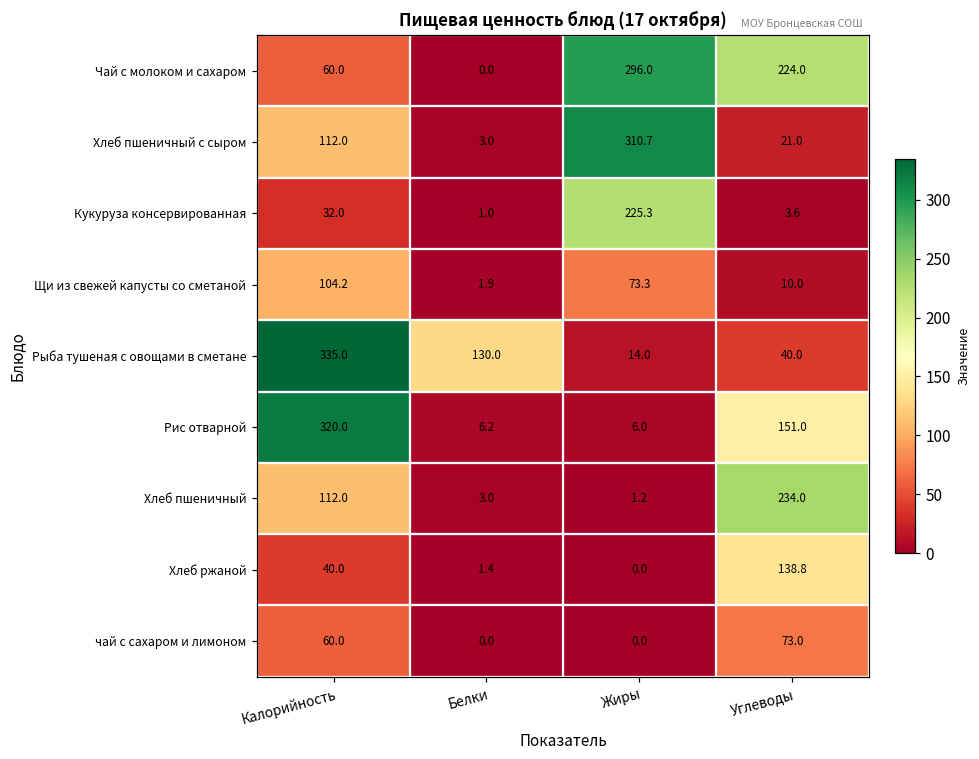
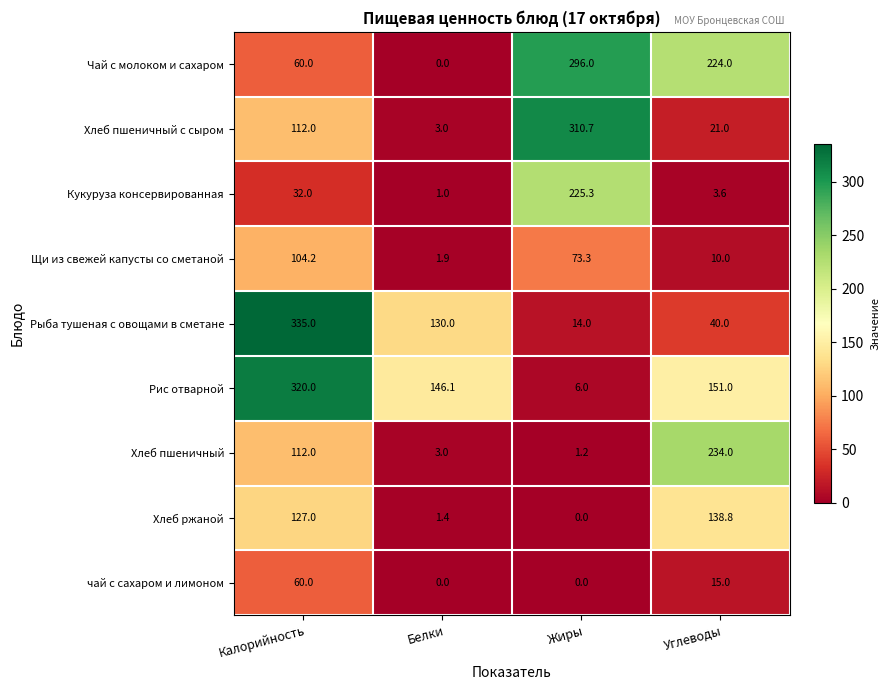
Рис отварной, Белки: 6.2 -> 146.1
Хлеб ржаной, Калорийность: 40.0 -> 127.0
чай с сахаром и лимоном, Углеводы: 73.0 -> 15.0
